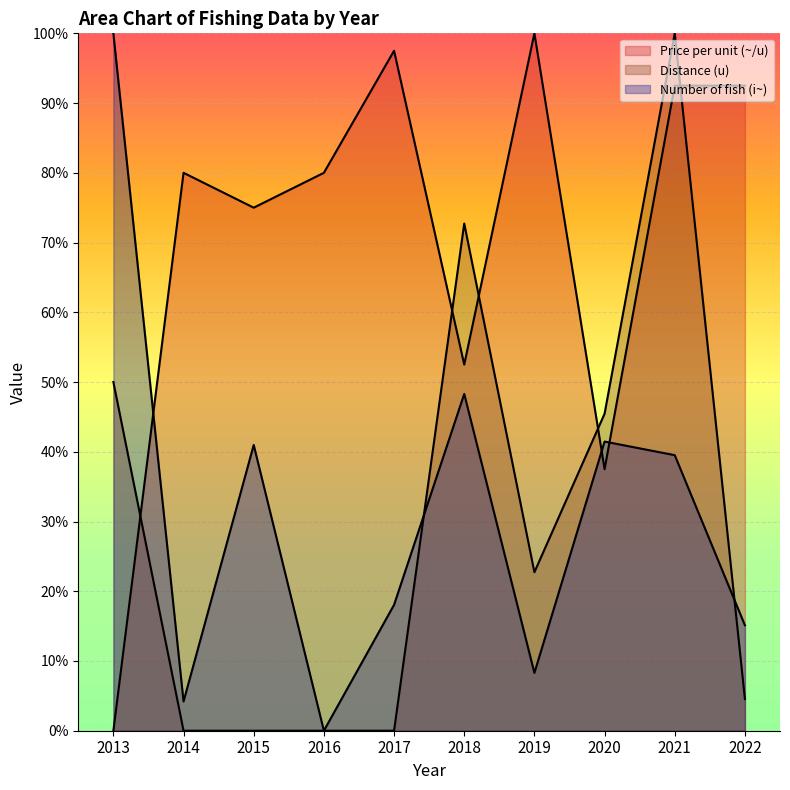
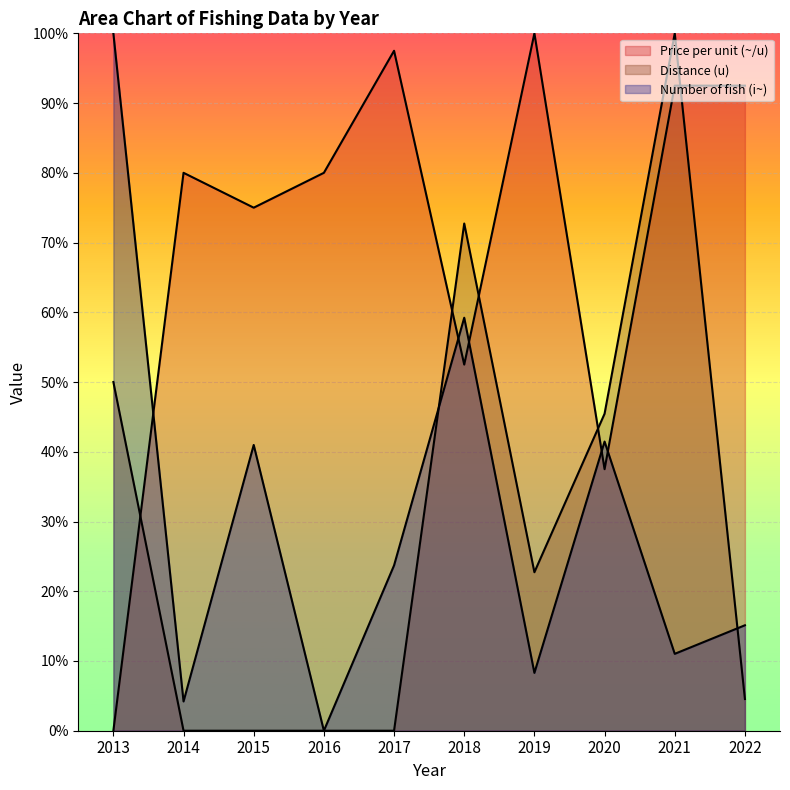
Number of fish (i~), 2017: 18% -> 24%
Number of fish (i~), 2018: 48% -> 59%
Number of fish (i~), 2021: 40% -> 11%
